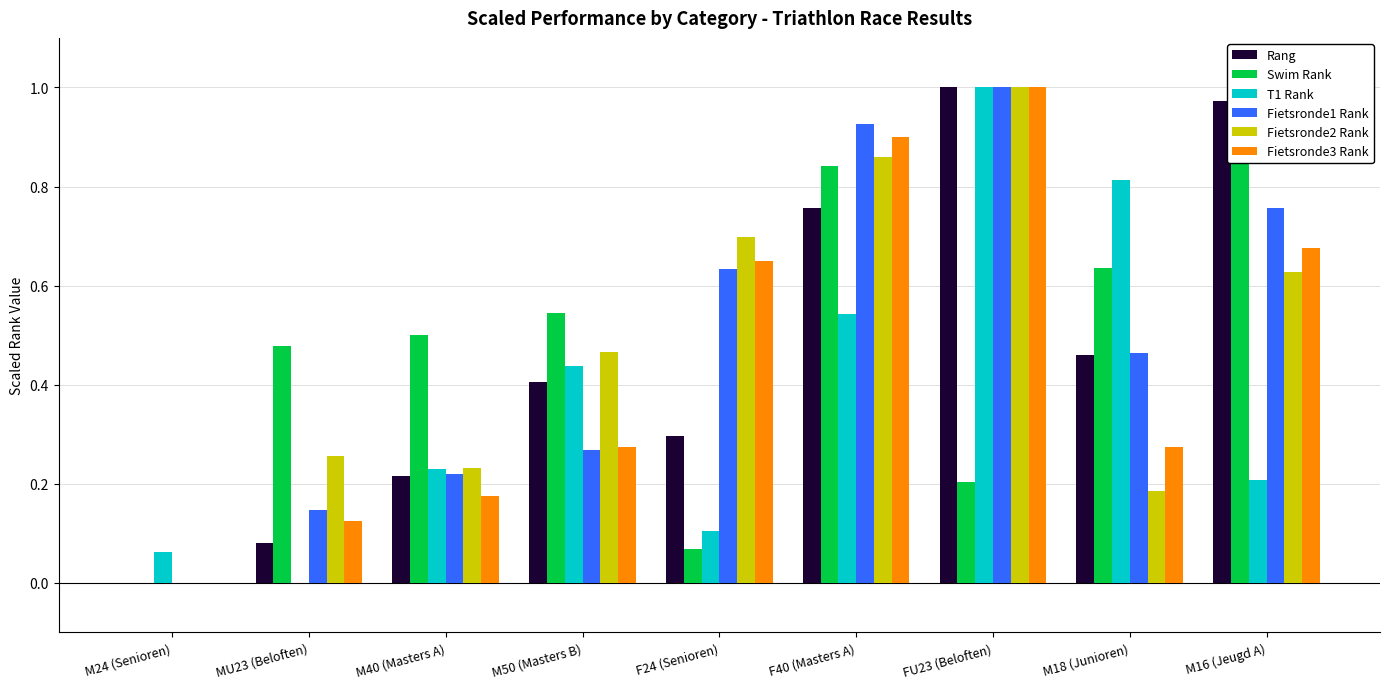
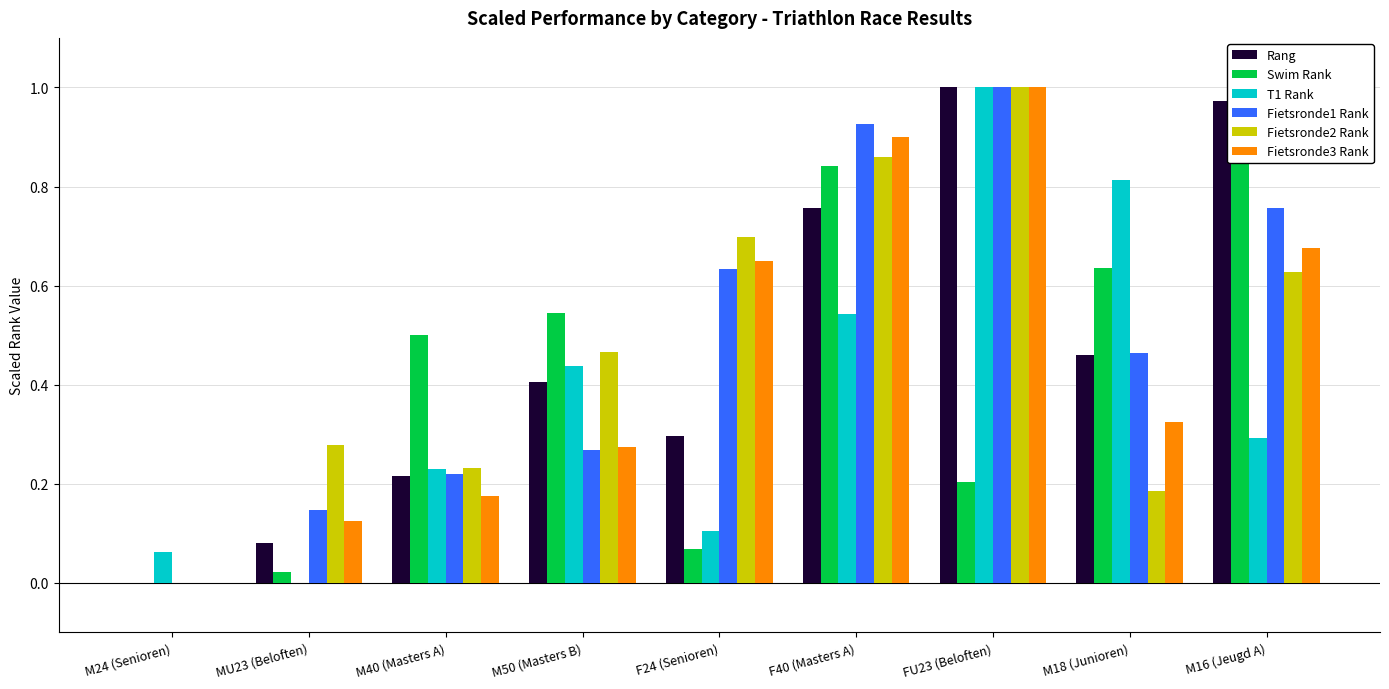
Swim Rank, MU23 (Beloften): 0.48 -> 0.02
Fietsronde2 Rank, MU23 (Beloften): 0.26 -> 0.28
Fietsronde3 Rank, M18 (Junioren): 0.28 -> 0.33
T1 Rank, M16 (Jeugd A): 0.21 -> 0.29
